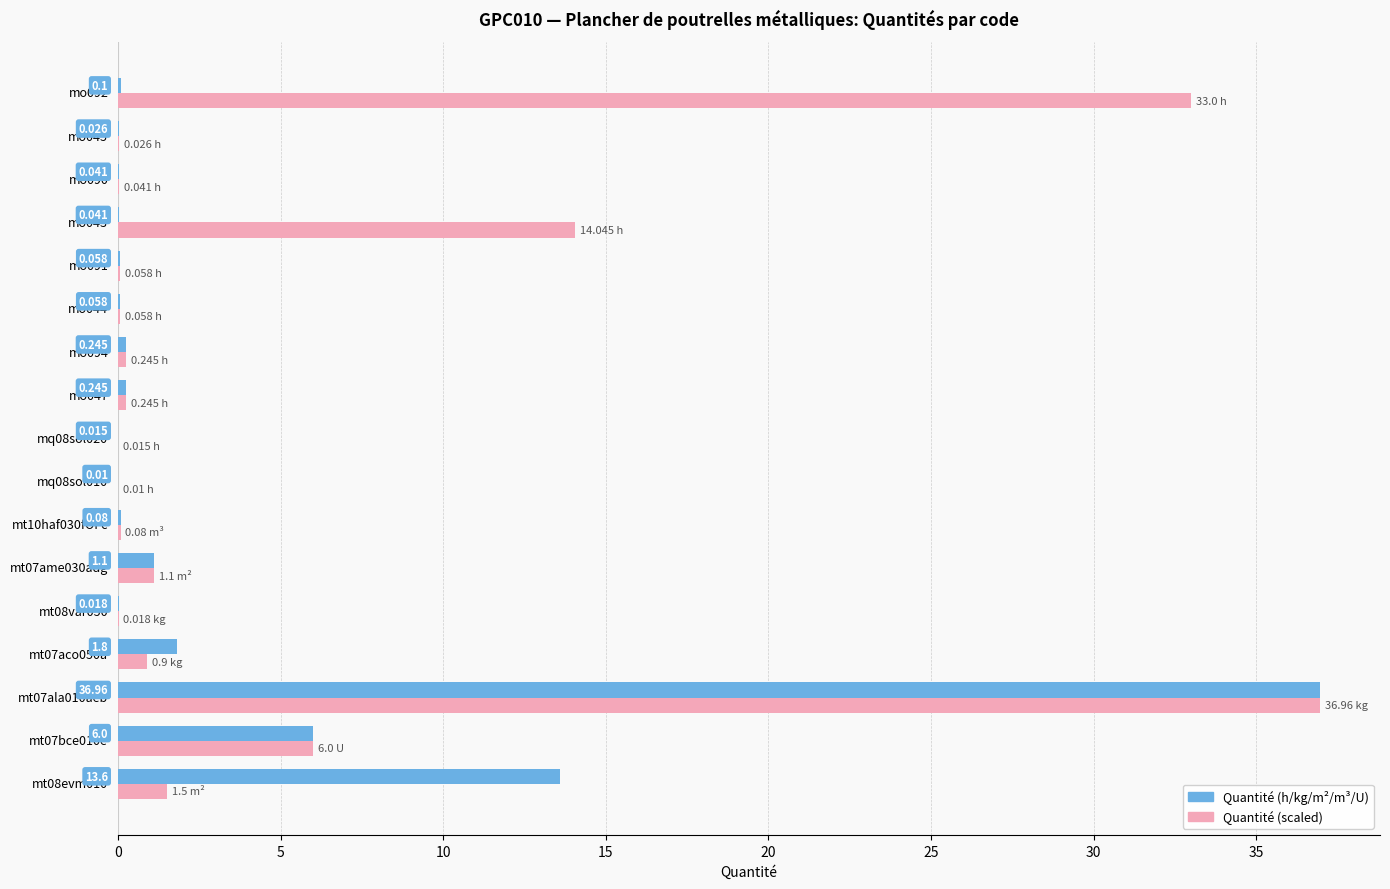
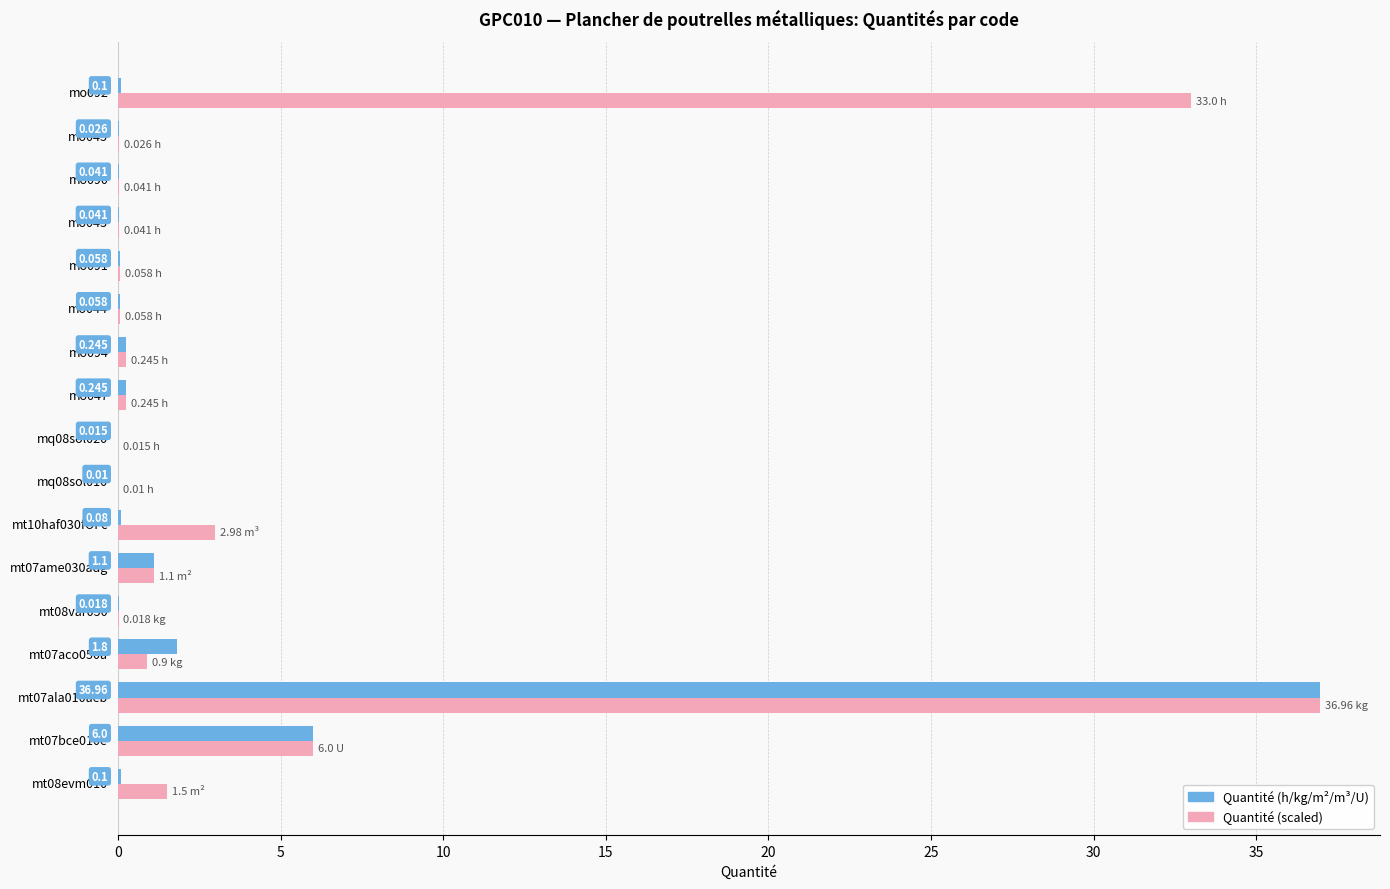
Quantité (scaled), mo043: 14.045 -> 0.041
Quantité (scaled), mt10haf030fOFc: 0.08 -> 2.98
Quantité (h/kg/m²/m³/U), mt08evm010: 13.6 -> 0.1
